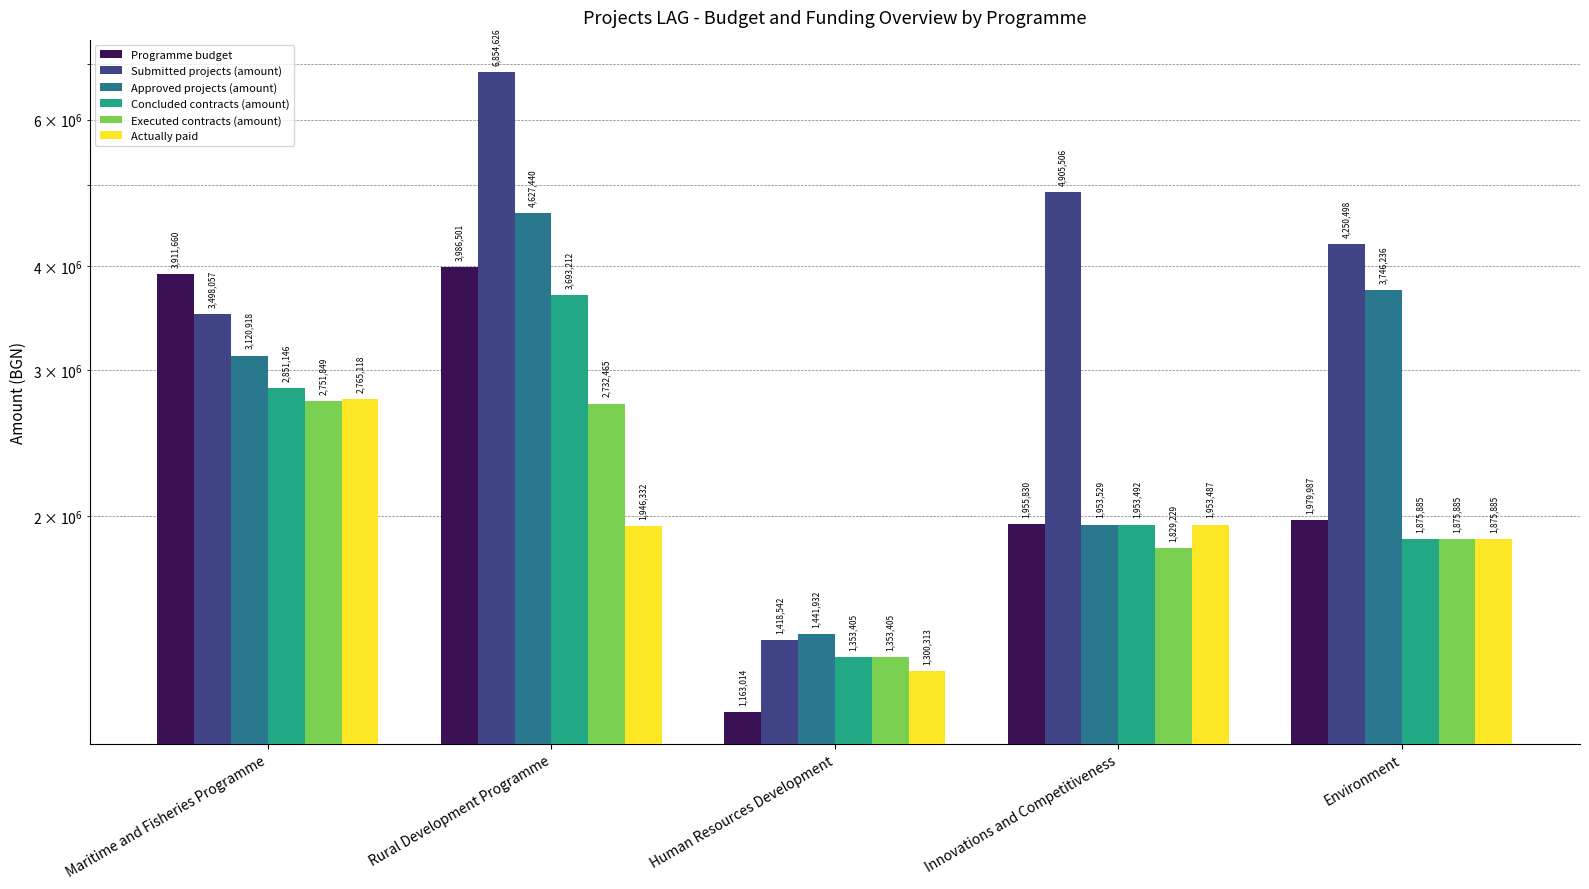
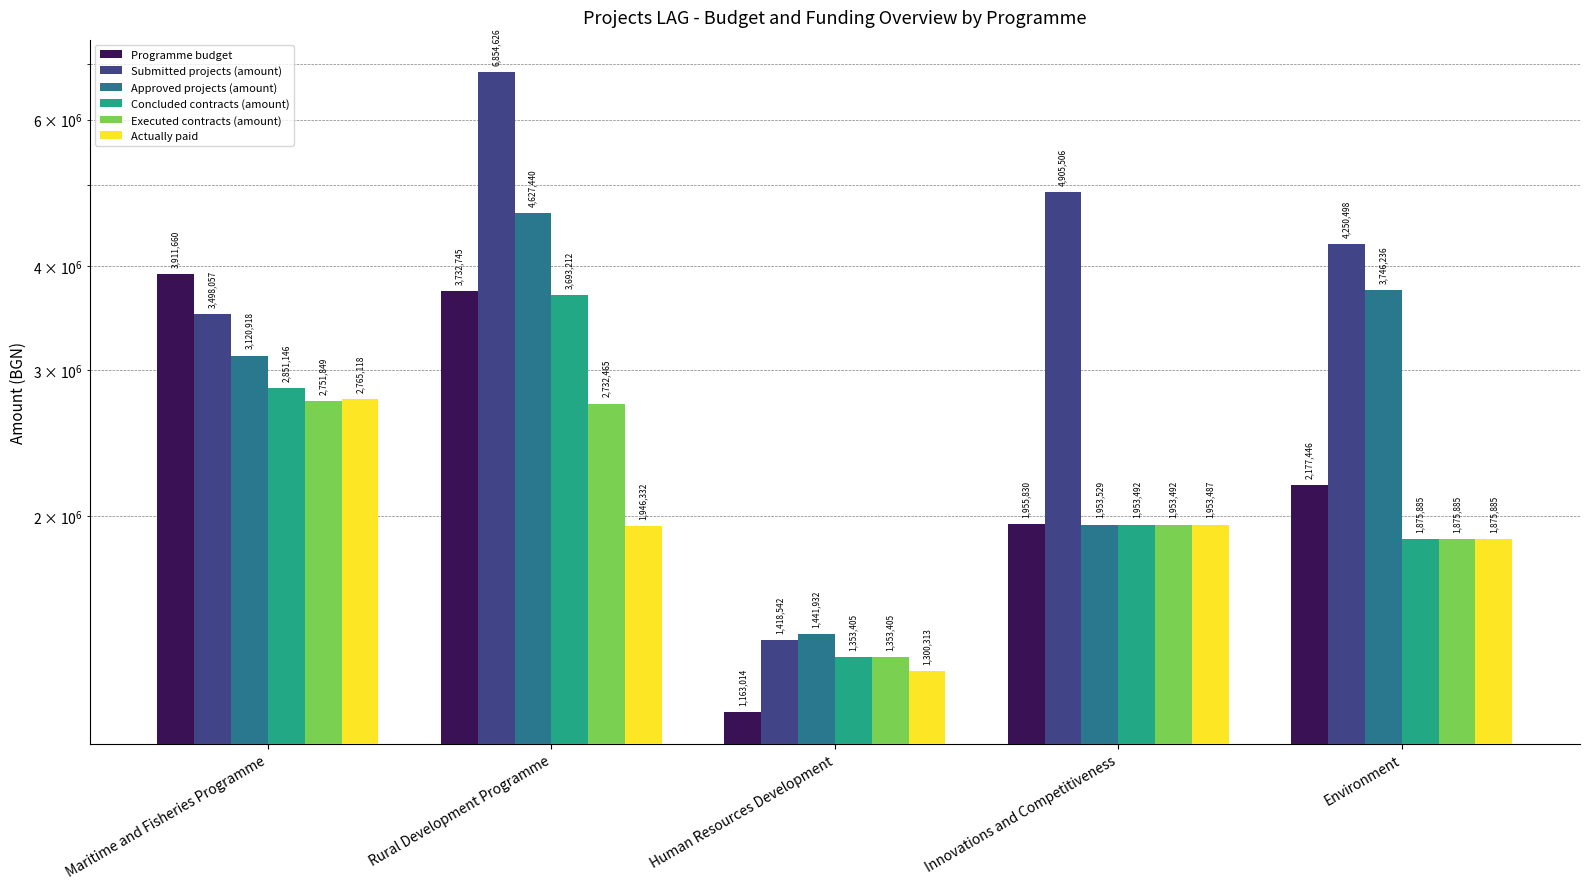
Programme budget, Rural Development Programme: 3,986,501 -> 3,732,745
Executed contracts (amount), Innovations and Competitiveness: 1,829,229 -> 1,953,492
Programme budget, Environment: 1,979,987 -> 2,177,446
